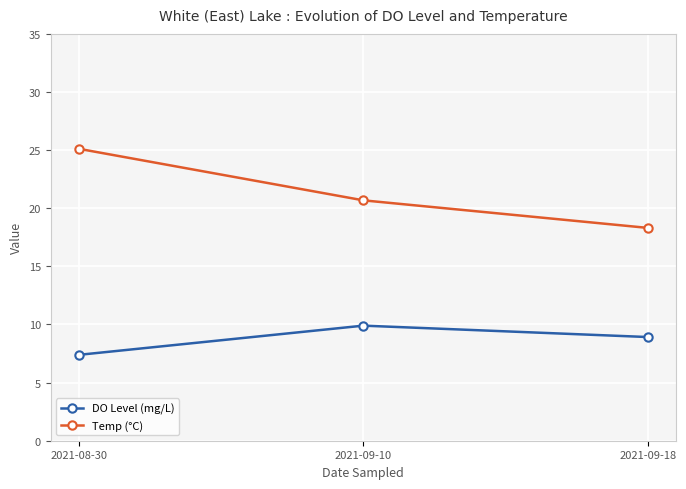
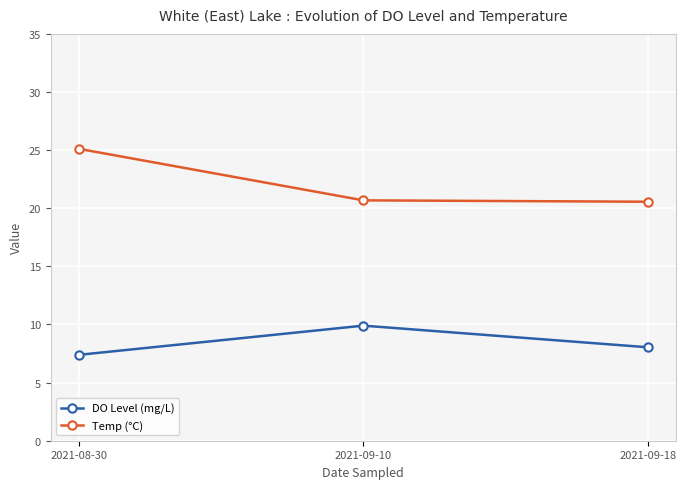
DO Level (mg/L), 2021-09-18: 8.9 -> 8.0
Temp (°C), 2021-09-18: 18.3 -> 20.6
